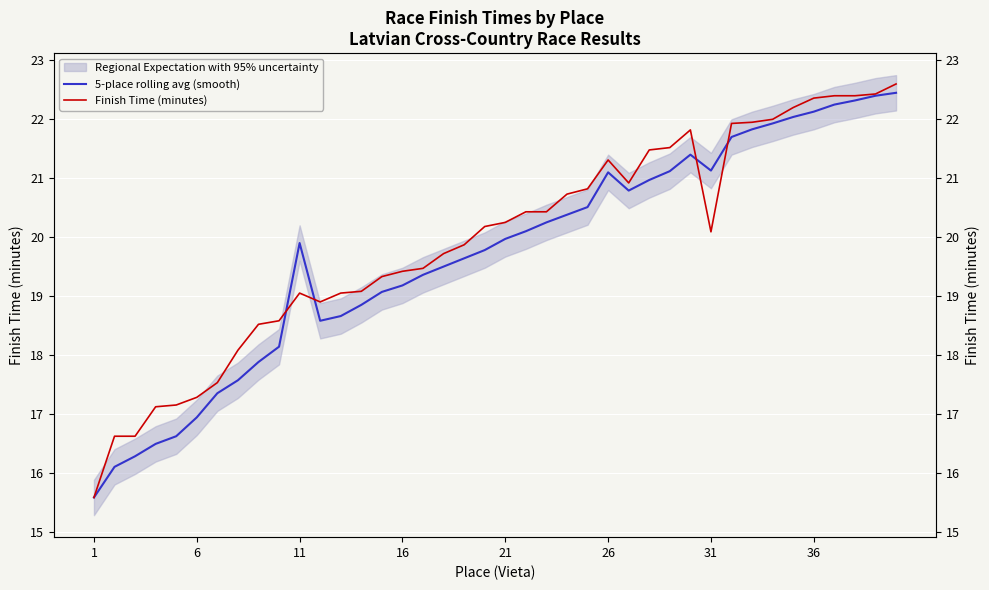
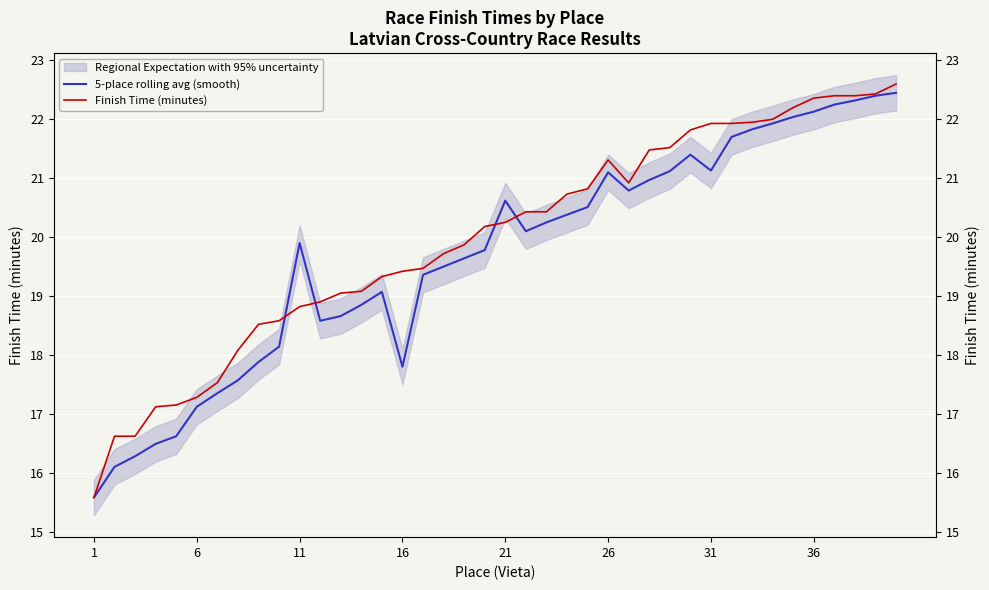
5-place rolling avg (smooth), 6: 16.9 -> 17.1
Finish Time (minutes), 11: 19.1 -> 18.8
5-place rolling avg (smooth), 16: 19.2 -> 17.8
5-place rolling avg (smooth), 21: 20.0 -> 20.6
Finish Time (minutes), 31: 20.1 -> 21.9
